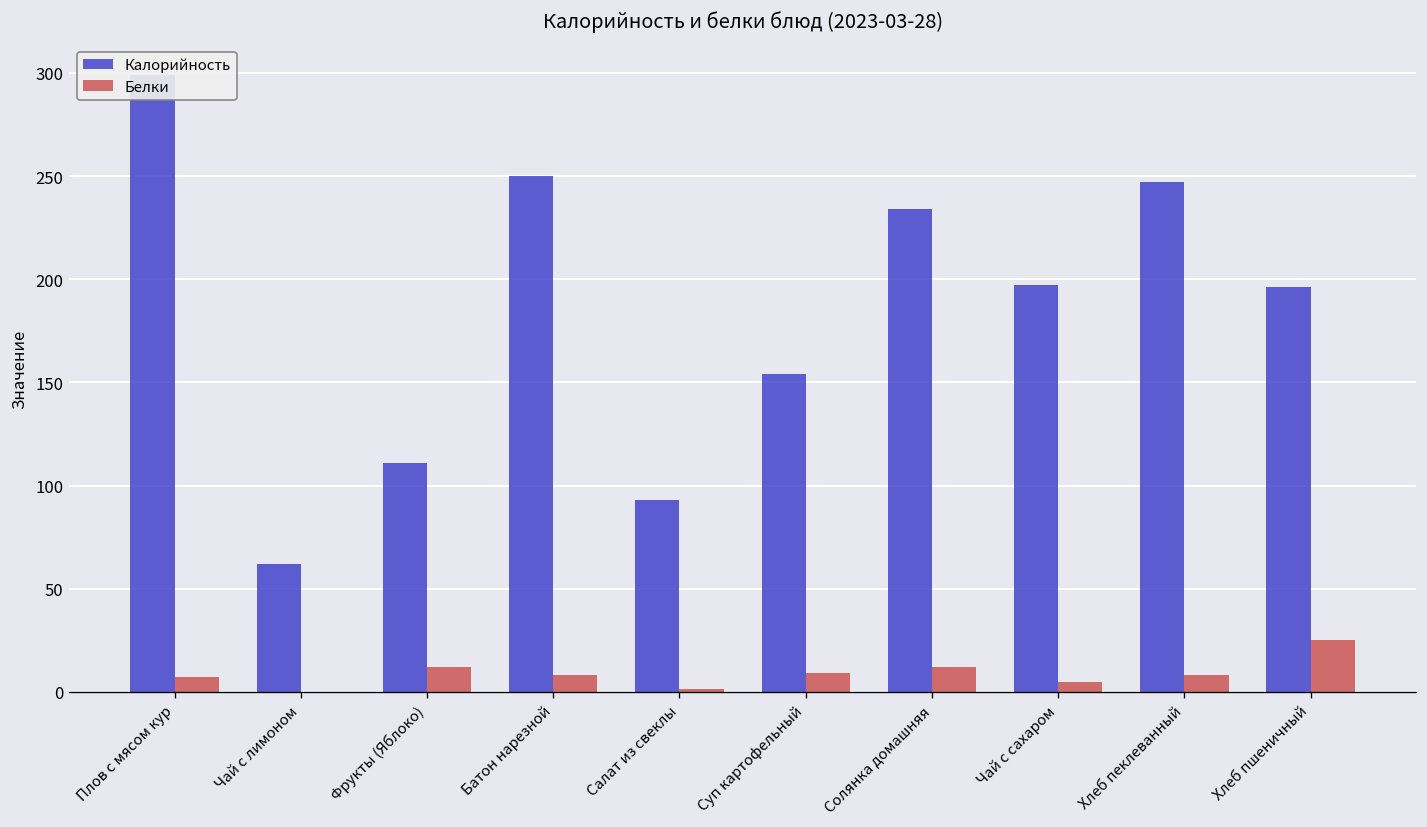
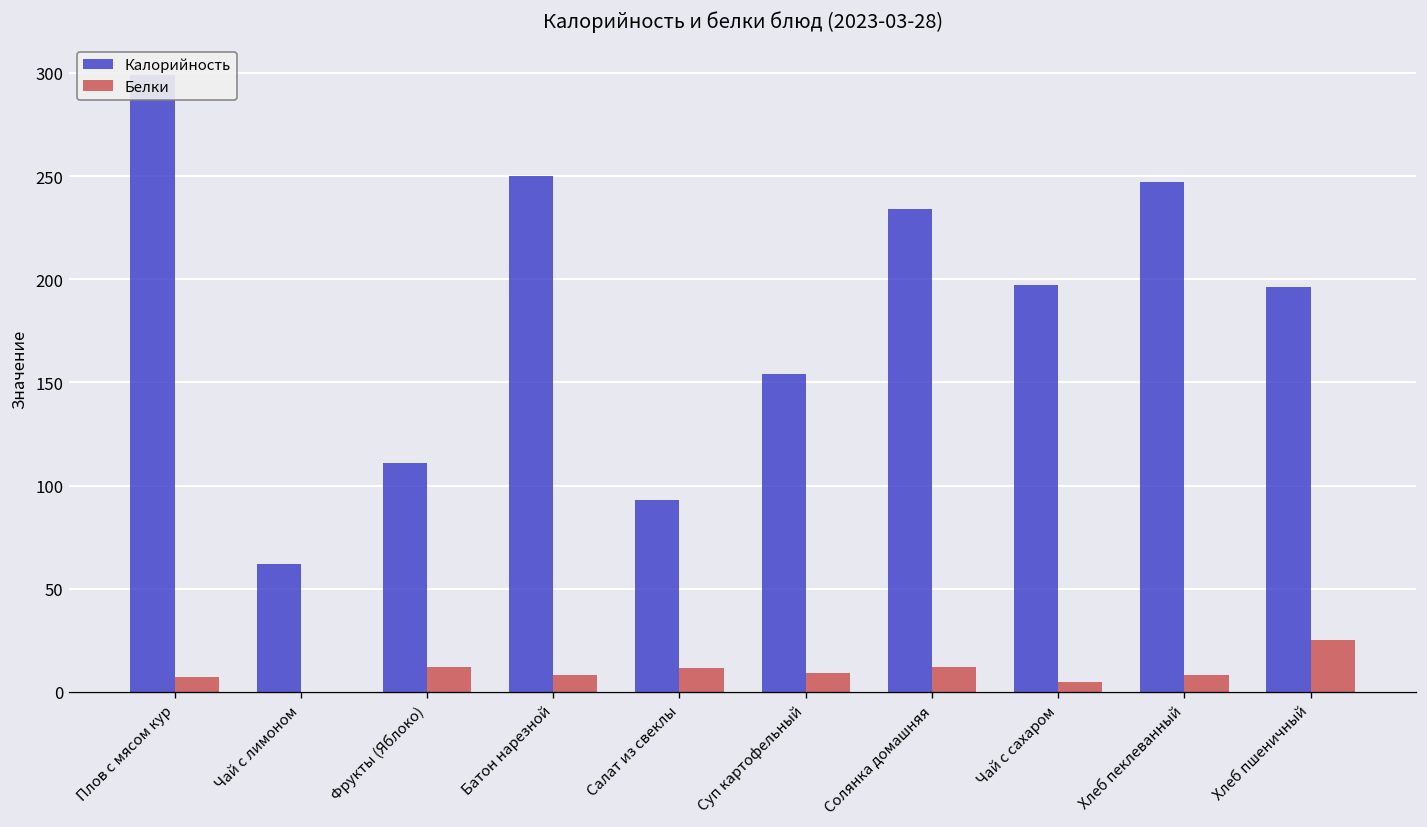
Белки, Салат из свеклы: 1 -> 12
